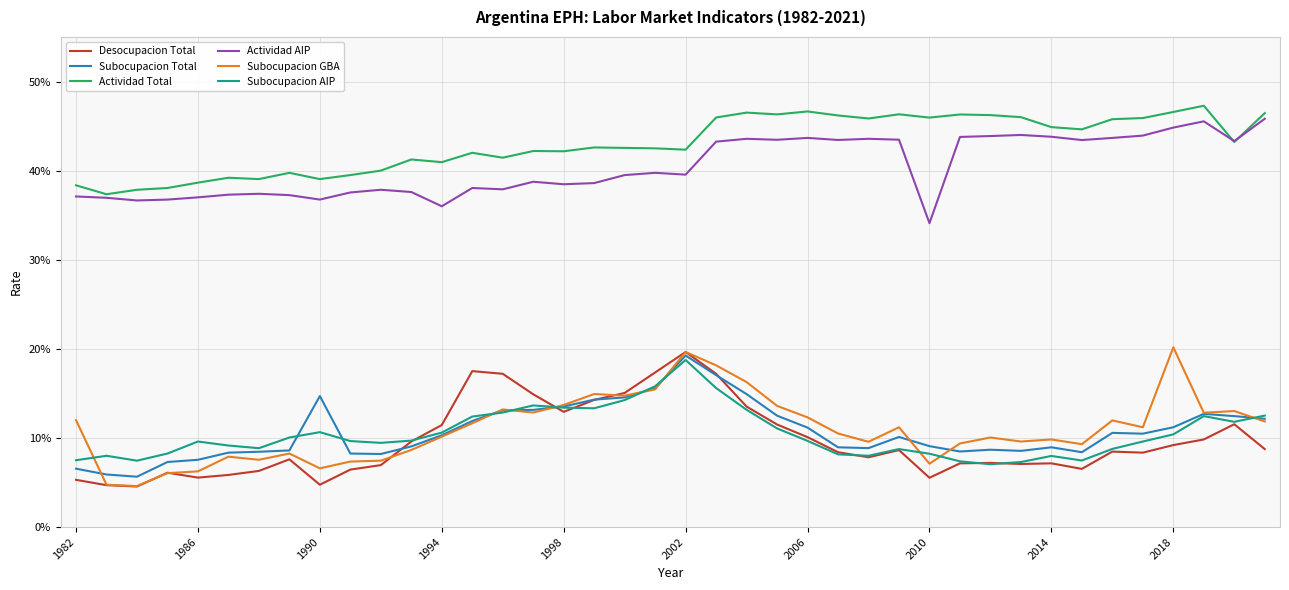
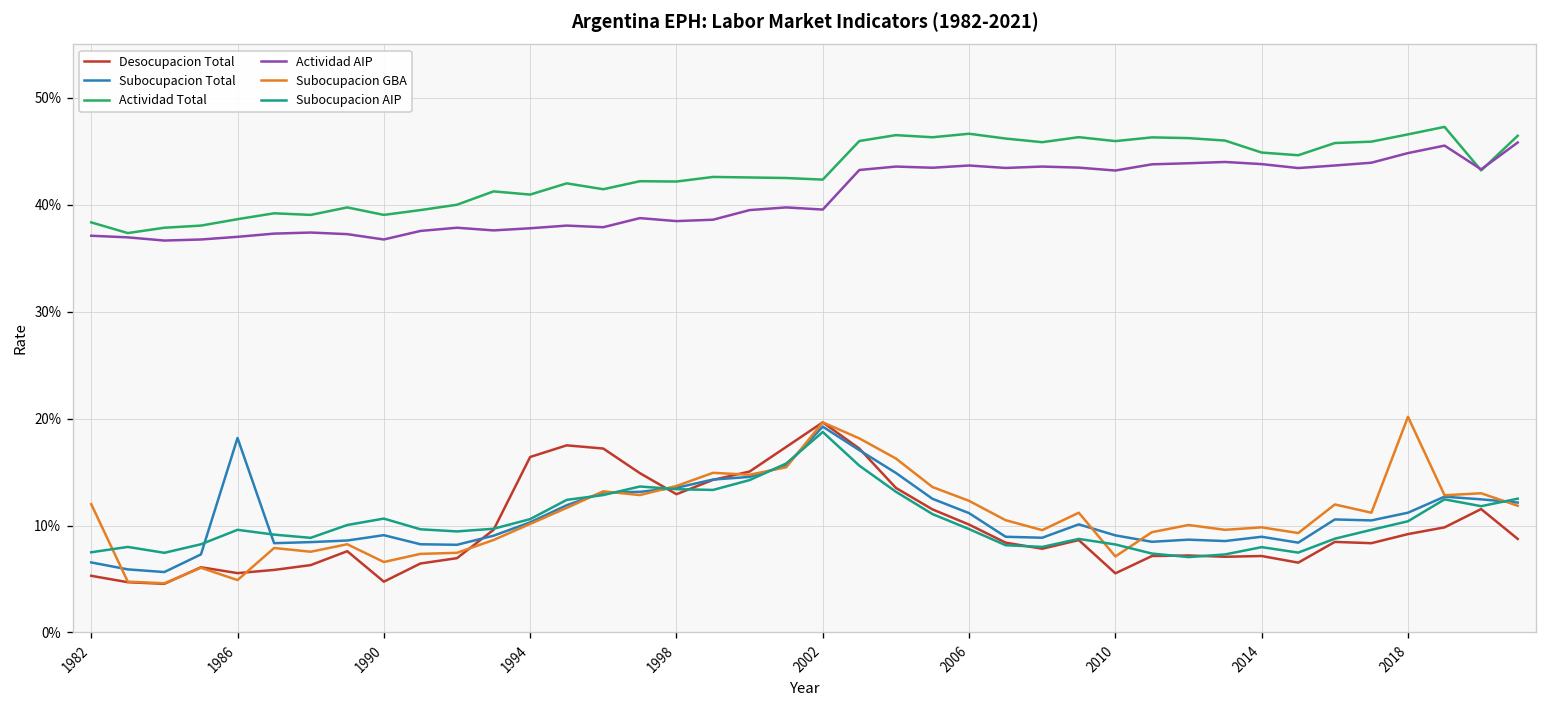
Subocupacion Total, 1986: 8% -> 18%
Subocupacion GBA, 1986: 6% -> 5%
Subocupacion Total, 1990: 15% -> 9%
Desocupacion Total, 1994: 11% -> 16%
Actividad AIP, 1994: 36% -> 38%
Actividad AIP, 2010: 34% -> 43%
